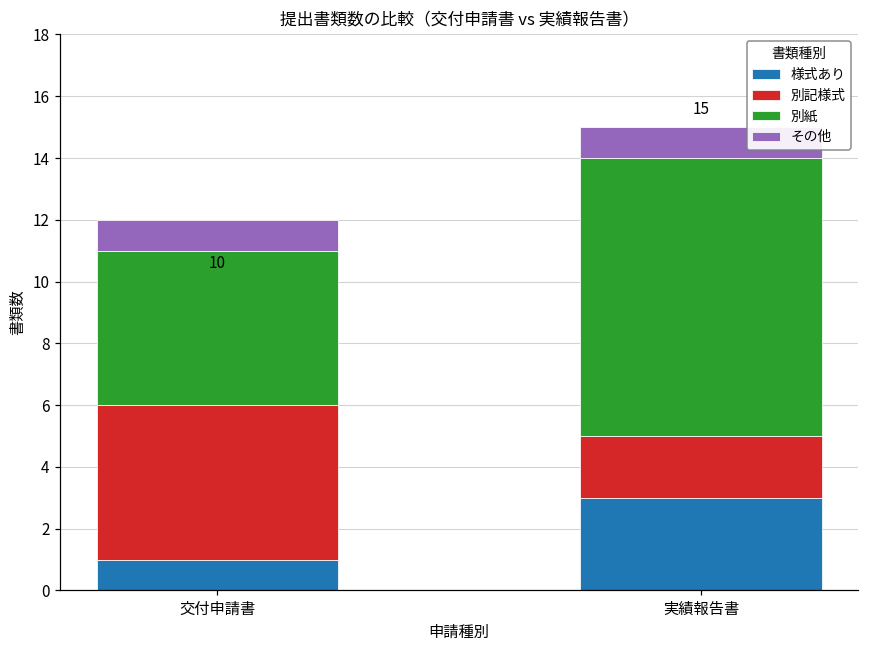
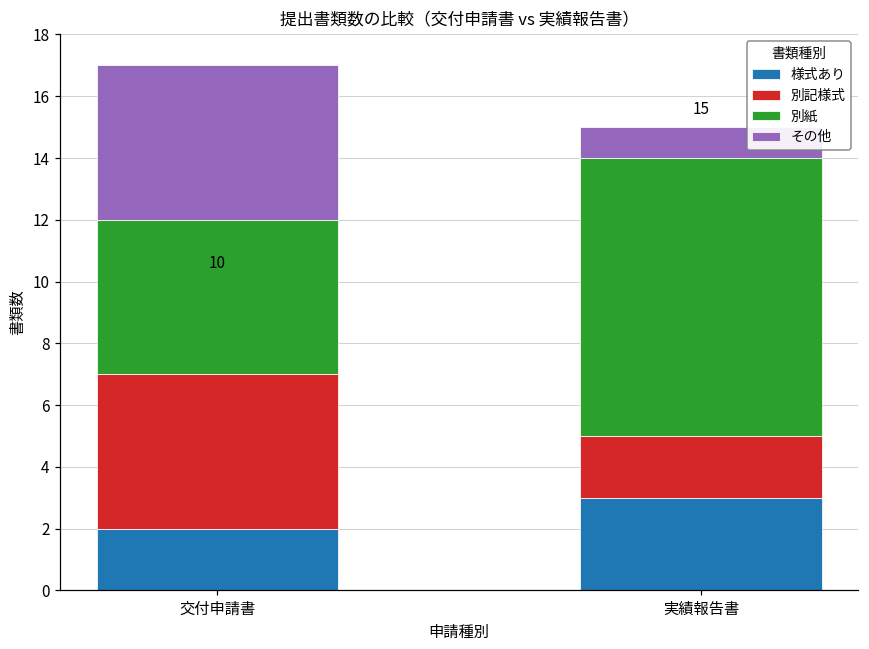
様式あり, 交付申請書: 1 -> 2
その他, 交付申請書: 1 -> 5
